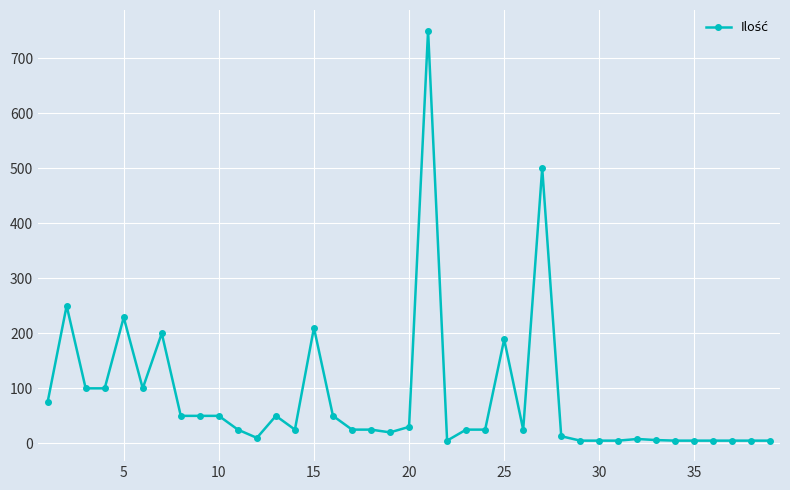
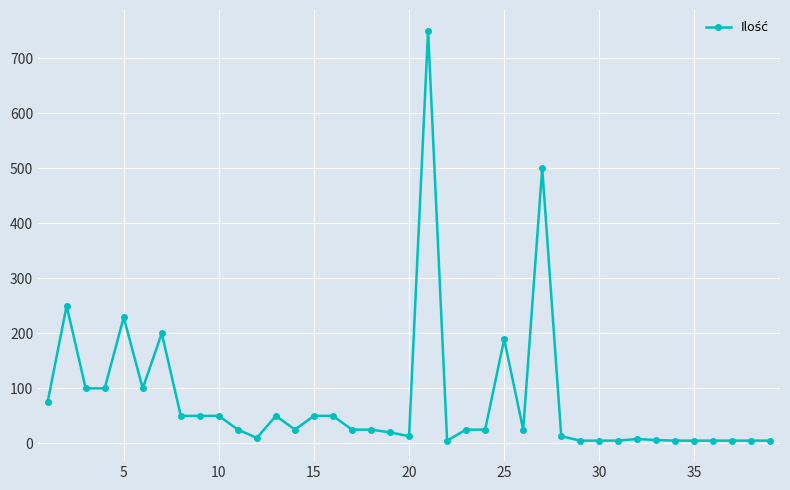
15: 210 -> 50
20: 30 -> 10
